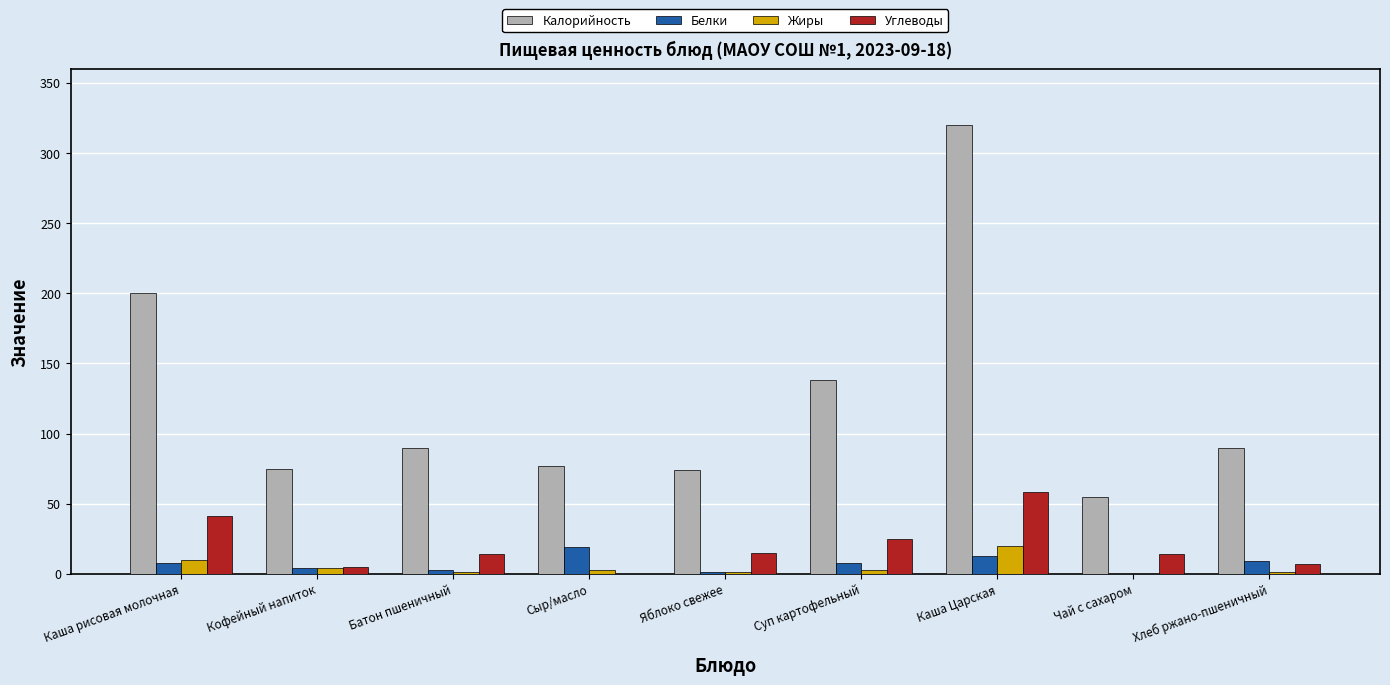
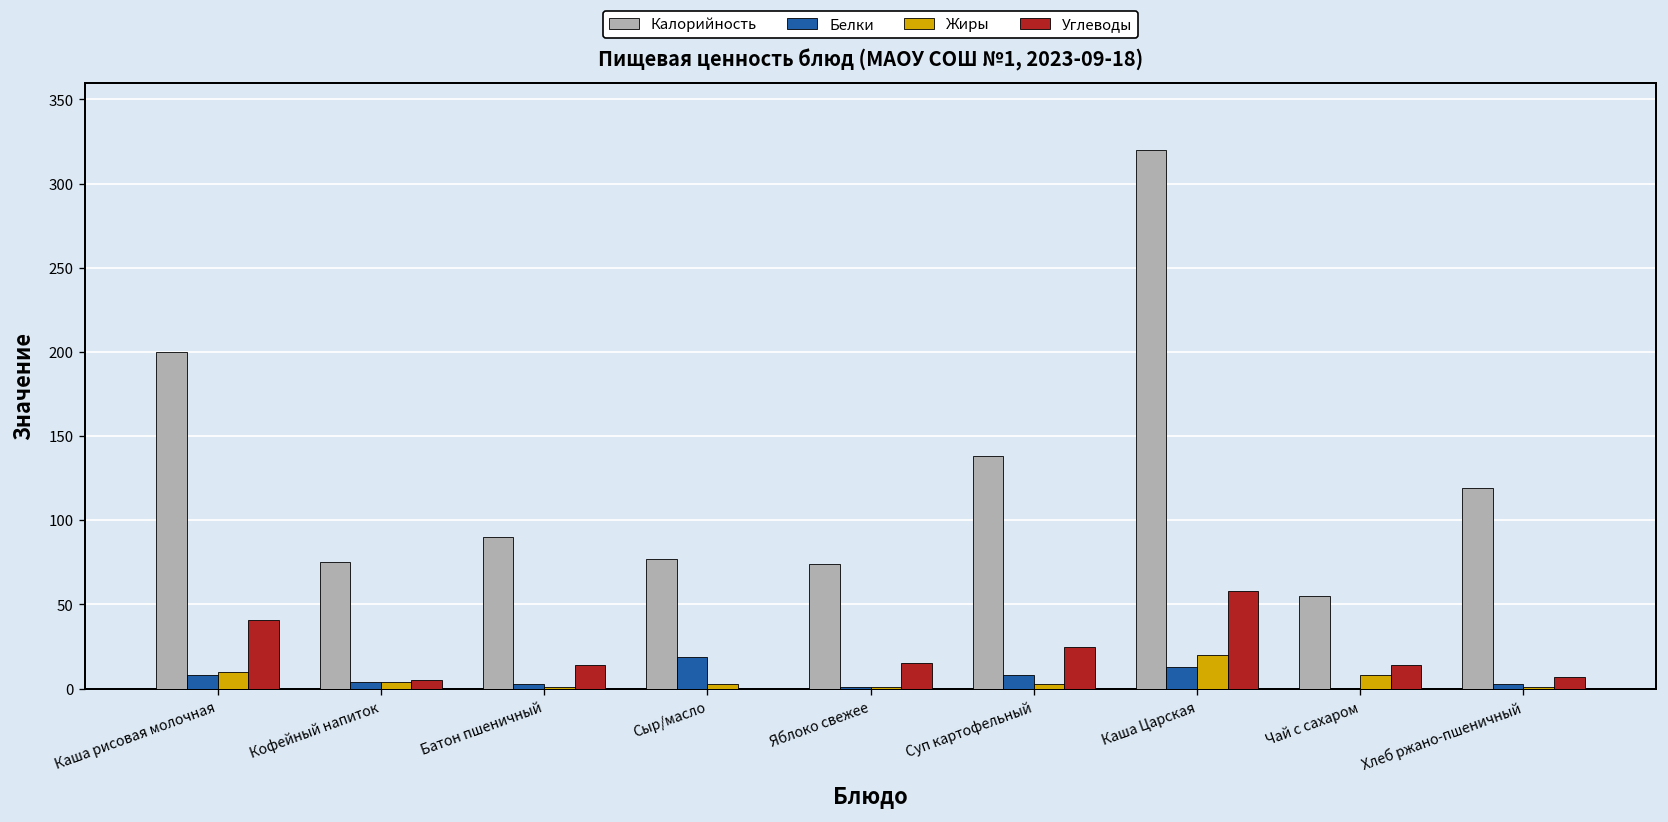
Жиры, Чай с сахаром: 0 -> 8
Калорийность, Хлеб ржано-пшеничный: 90 -> 119
Белки, Хлеб ржано-пшеничный: 9 -> 3
